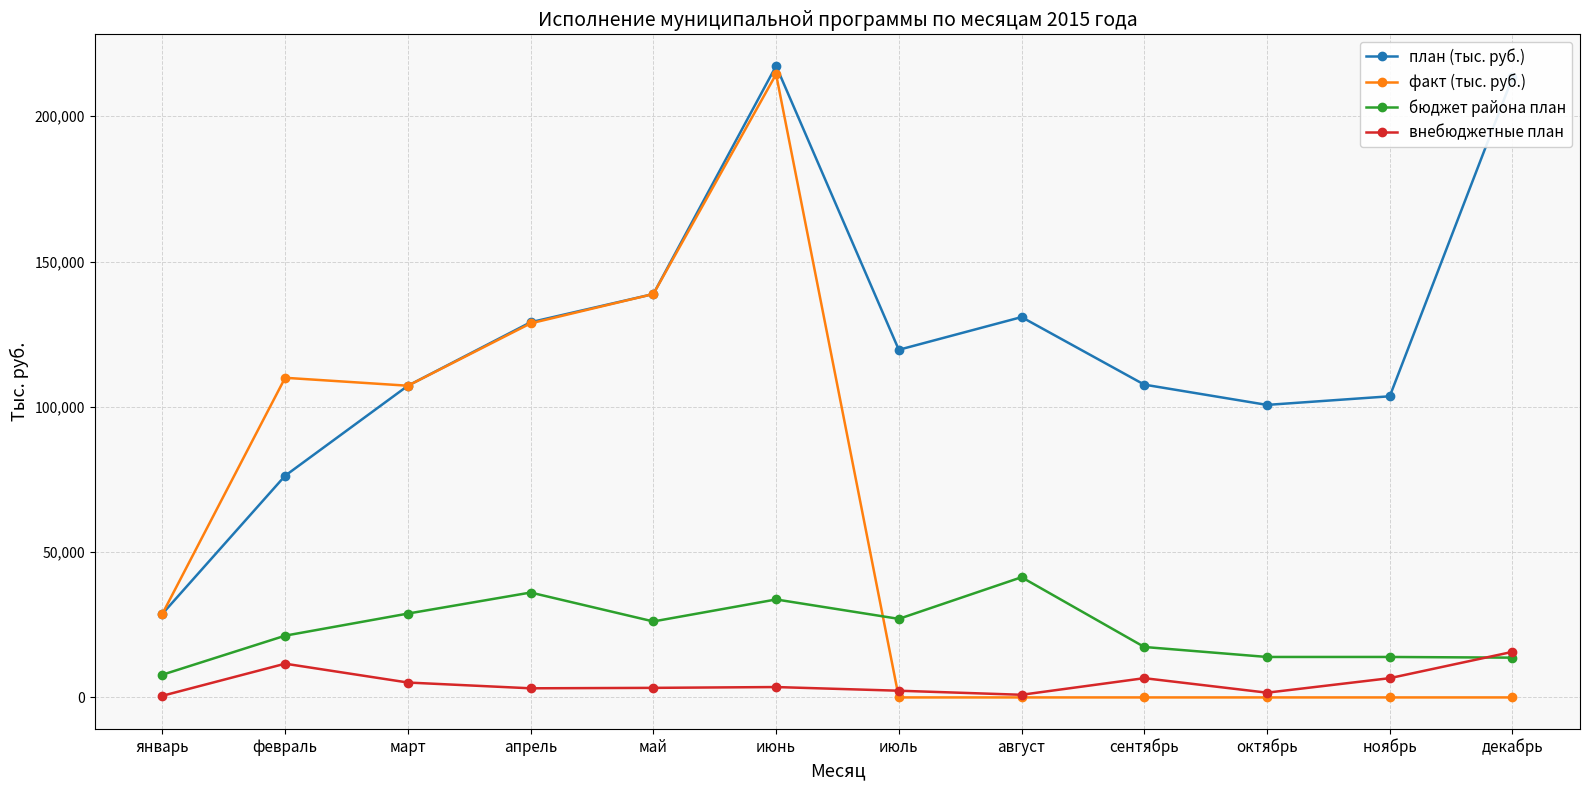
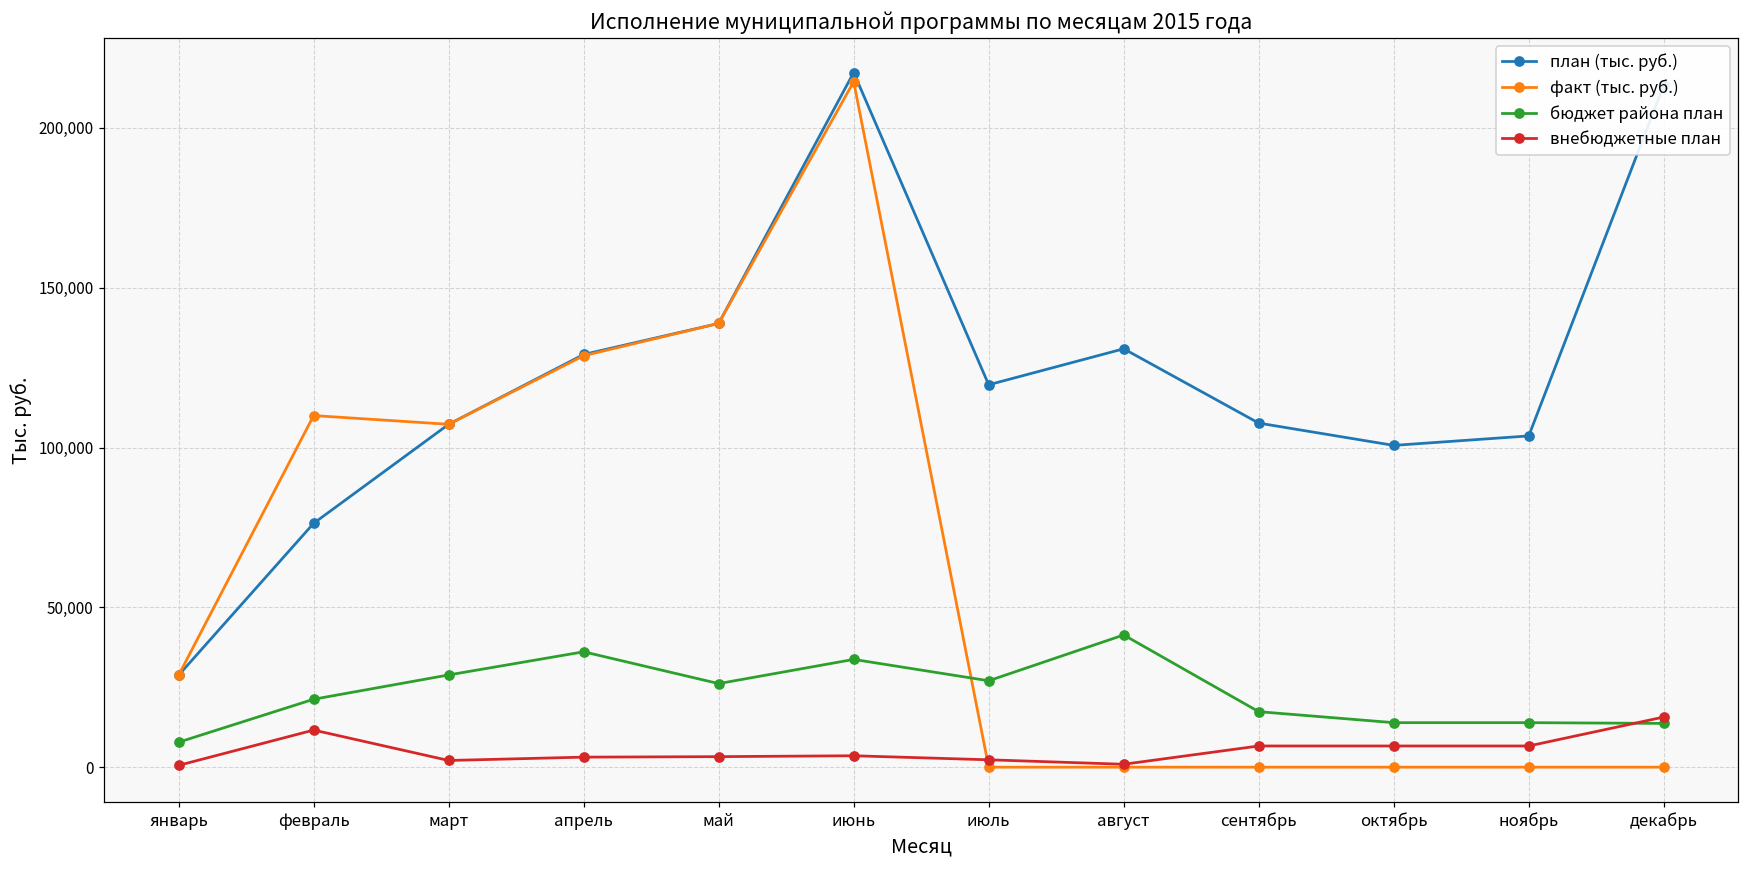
внебюджетные план, март: 5,000 -> 2,000
внебюджетные план, октябрь: 2,000 -> 7,000
